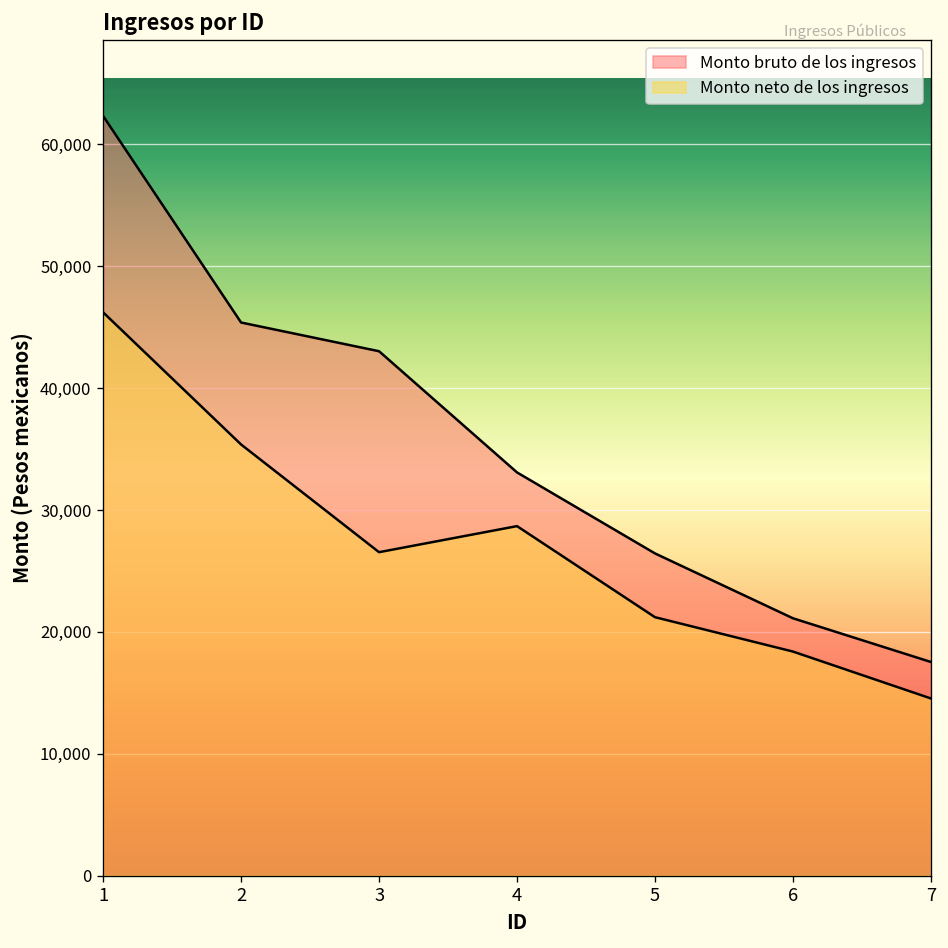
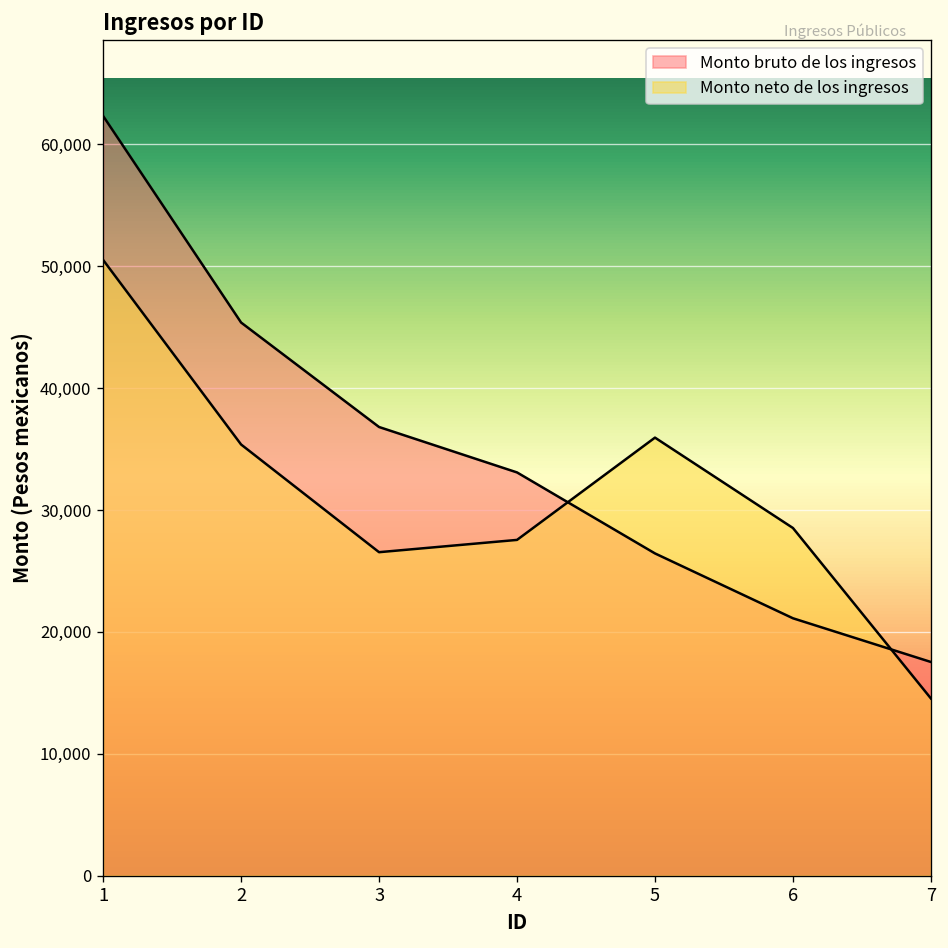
Monto neto de los ingresos, 1: 46,200 -> 50,500
Monto bruto de los ingresos, 3: 43,000 -> 36,800
Monto neto de los ingresos, 4: 28,700 -> 27,600
Monto neto de los ingresos, 5: 21,200 -> 35,900
Monto neto de los ingresos, 6: 18,400 -> 28,500
